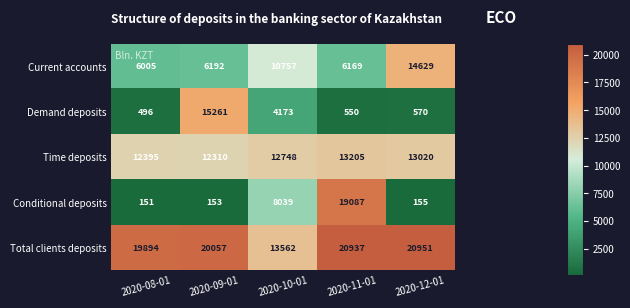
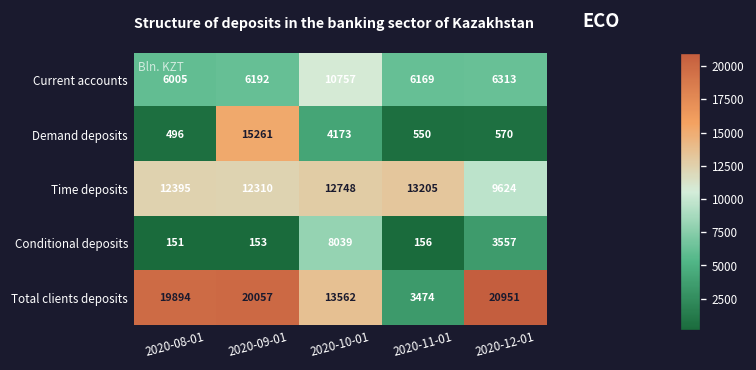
Current accounts, 2020-12-01: 14629 -> 6313
Time deposits, 2020-12-01: 13020 -> 9624
Conditional deposits, 2020-11-01: 19087 -> 156
Conditional deposits, 2020-12-01: 155 -> 3557
Total clients deposits, 2020-11-01: 20937 -> 3474
